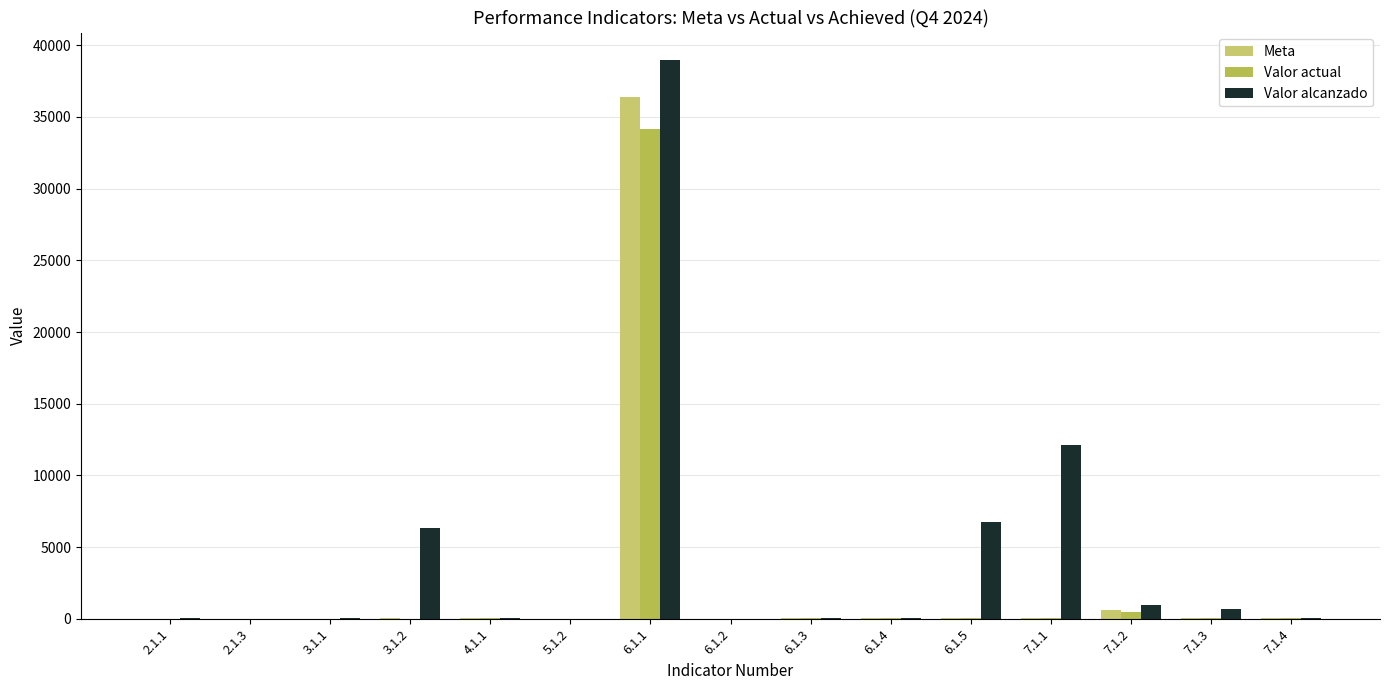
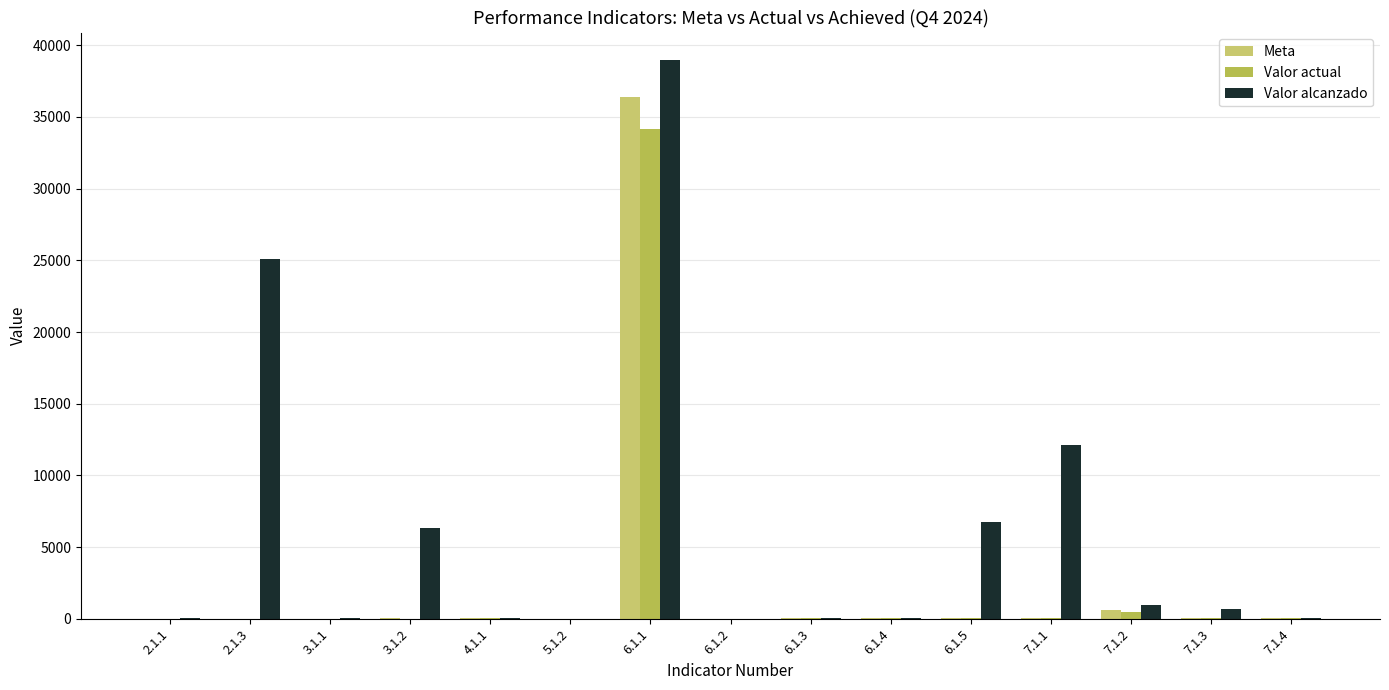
Valor alcanzado, 2.1.3: 0 -> 25100
